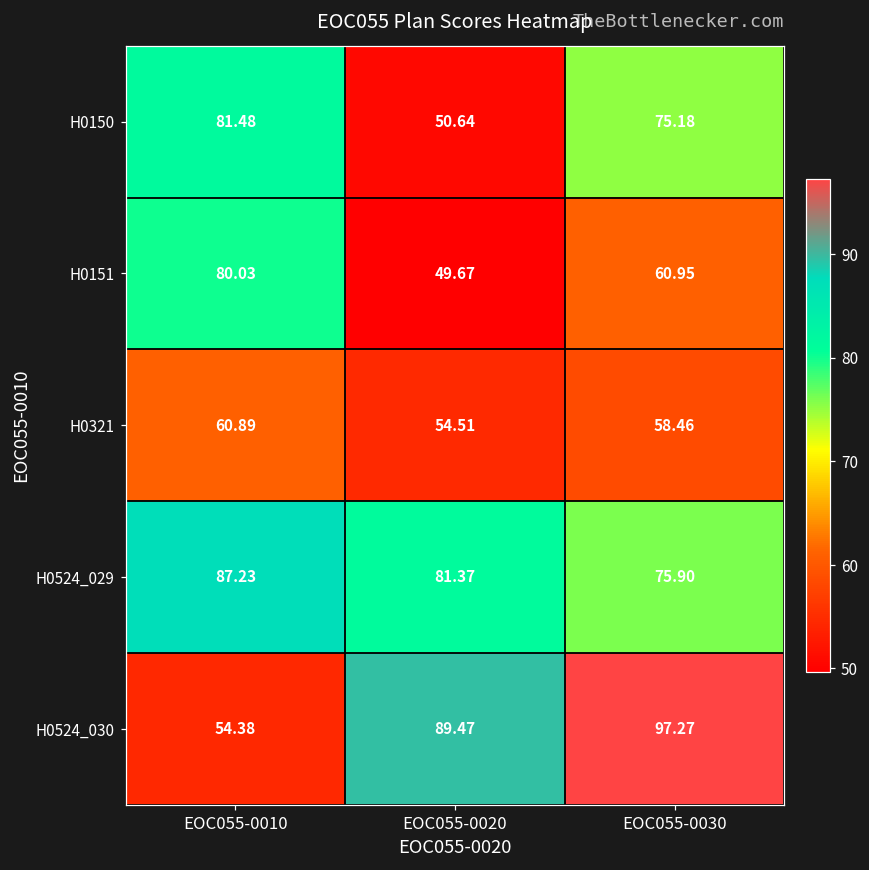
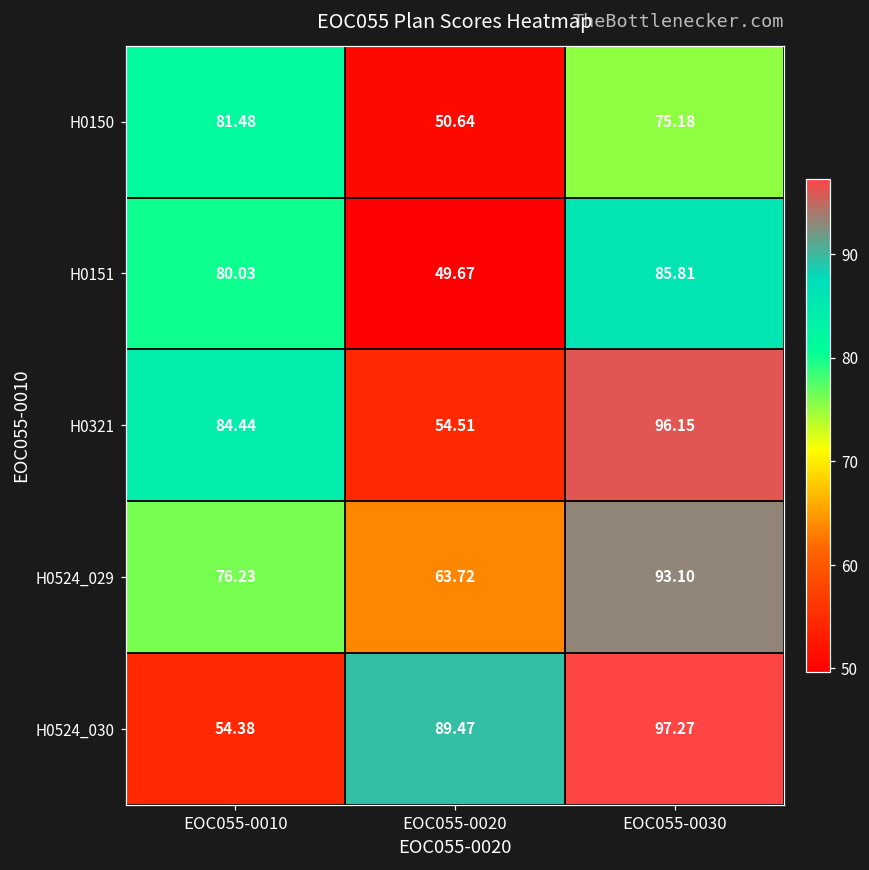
H0151, EOC055-0030: 60.95 -> 85.81
H0321, EOC055-0010: 60.89 -> 84.44
H0321, EOC055-0030: 58.46 -> 96.15
H0524_029, EOC055-0010: 87.23 -> 76.23
H0524_029, EOC055-0020: 81.37 -> 63.72
H0524_029, EOC055-0030: 75.90 -> 93.10
